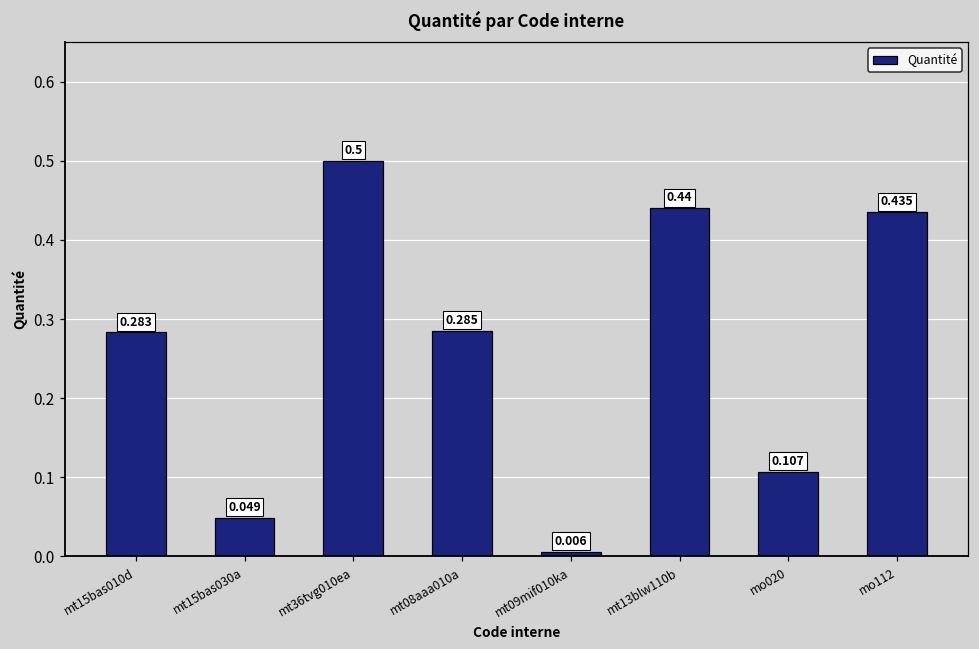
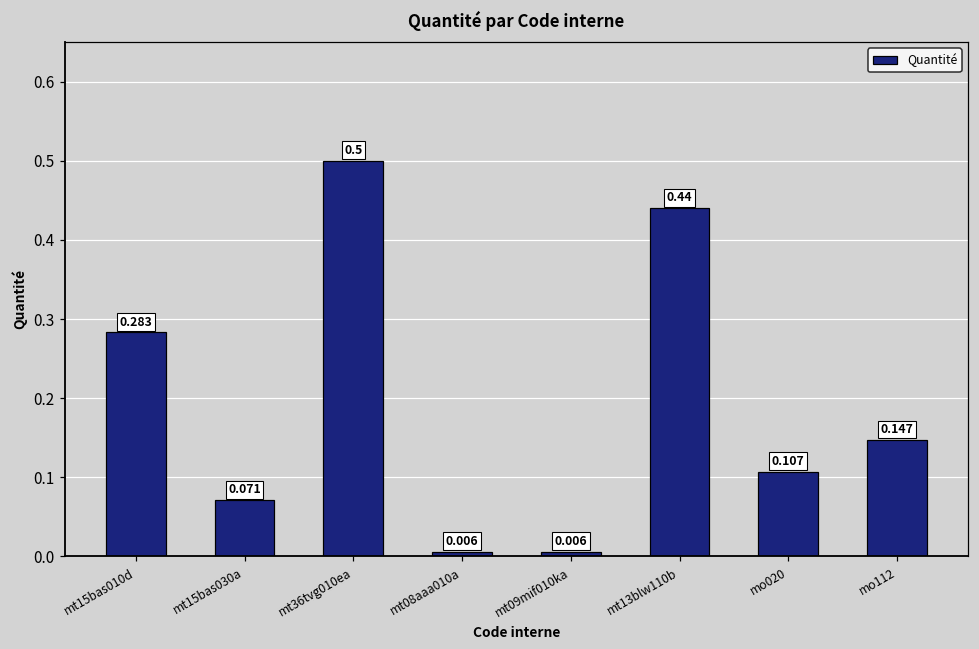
mt15bas030a: 0.049 -> 0.071
mt08aaa010a: 0.285 -> 0.006
mo112: 0.435 -> 0.147
